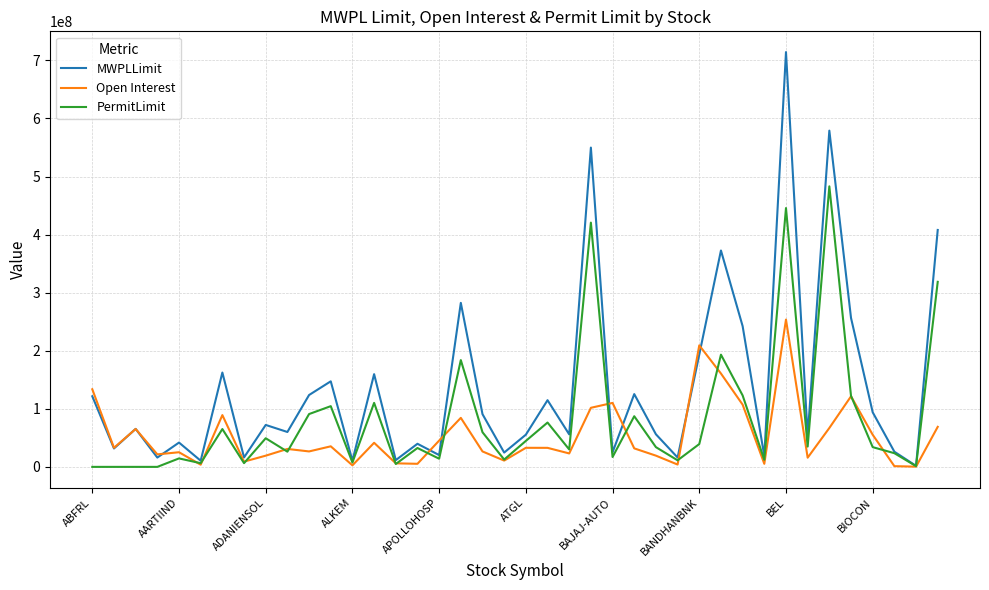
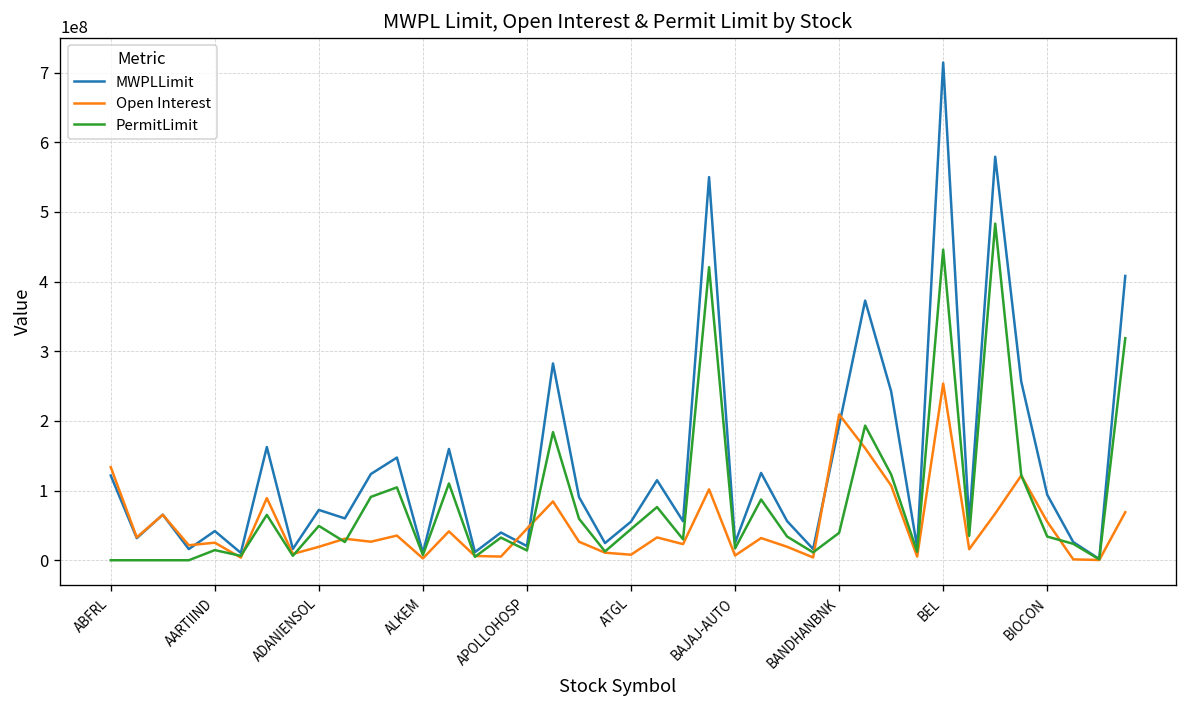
Open Interest, ATGL: 30000000 -> 10000000
Open Interest, BAJAJ-AUTO: 110000000 -> 10000000
